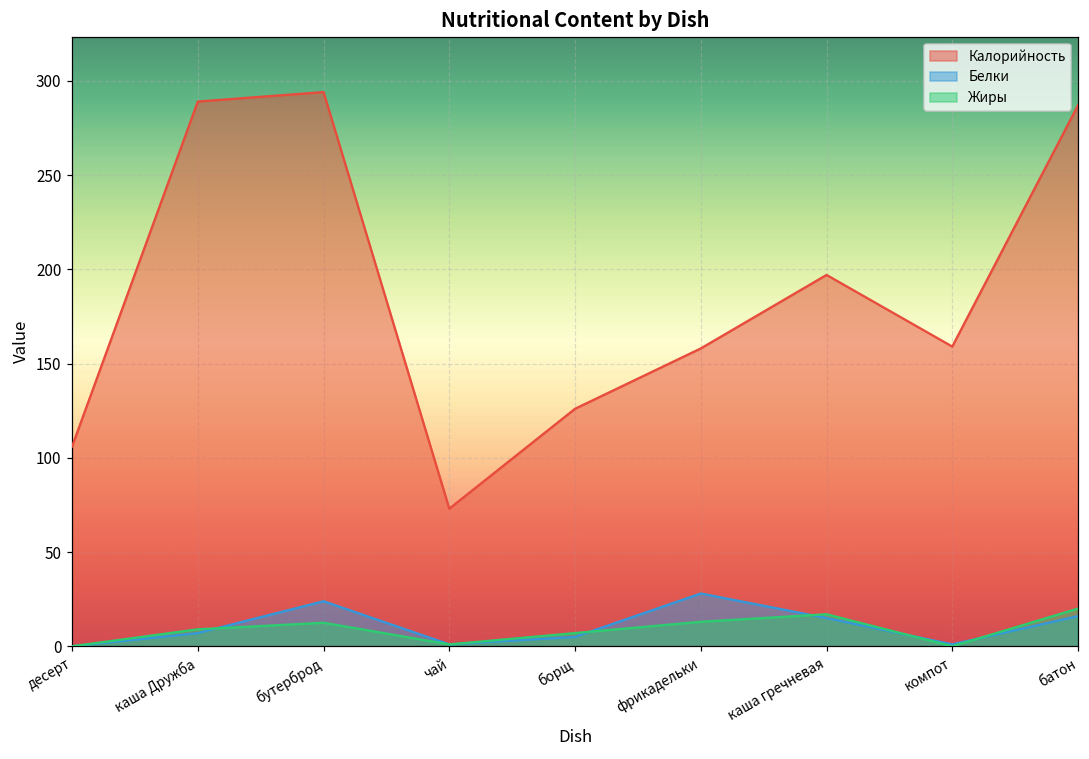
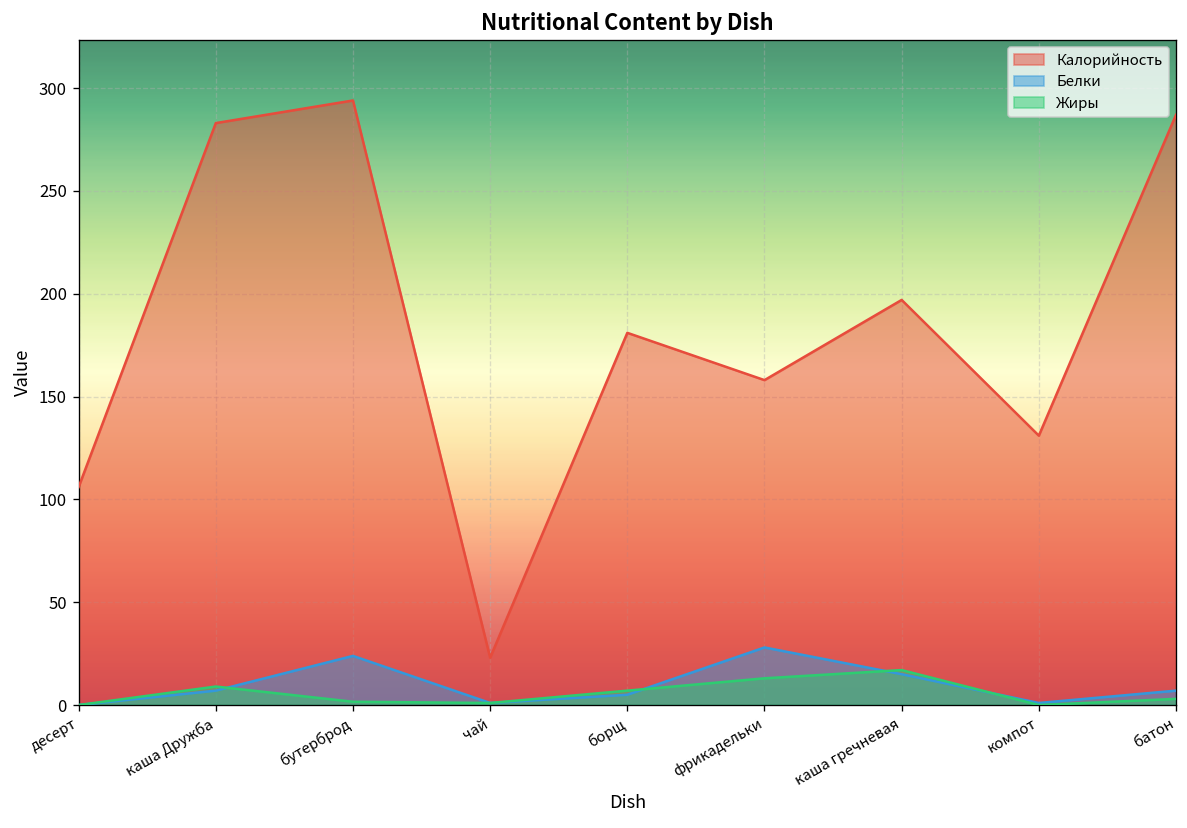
Калорийность, каша Дружба: 289 -> 283
Жиры, бутерброд: 13 -> 2
Калорийность, чай: 73 -> 23
Калорийность, борщ: 126 -> 181
Калорийность, компот: 159 -> 131
Белки, батон: 16 -> 7
Жиры, батон: 20 -> 3
